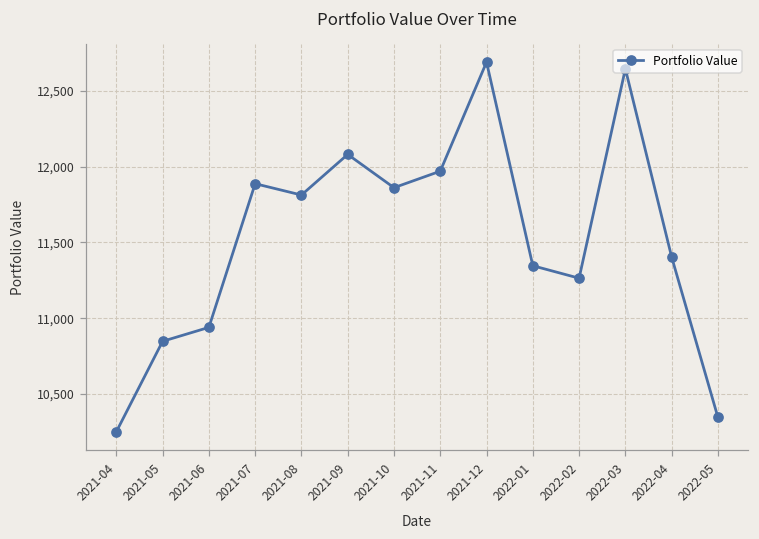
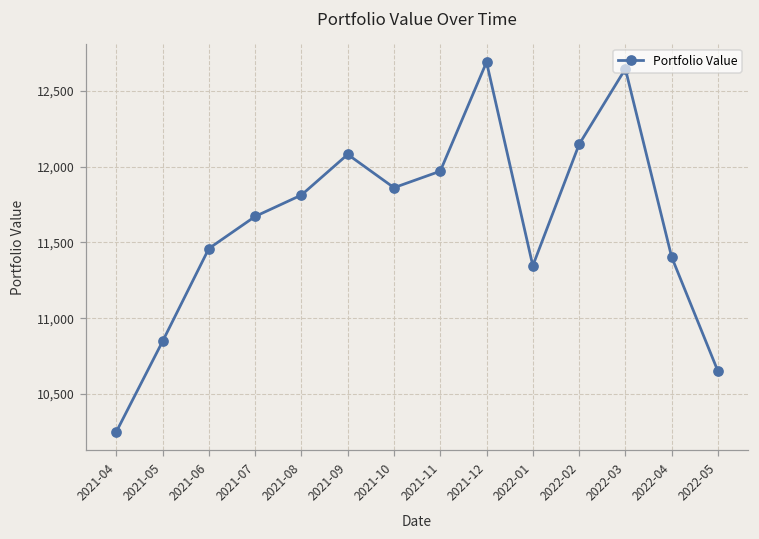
2021-06: 10,940 -> 11,460
2021-07: 11,890 -> 11,670
2022-02: 11,260 -> 12,150
2022-05: 10,350 -> 10,650
